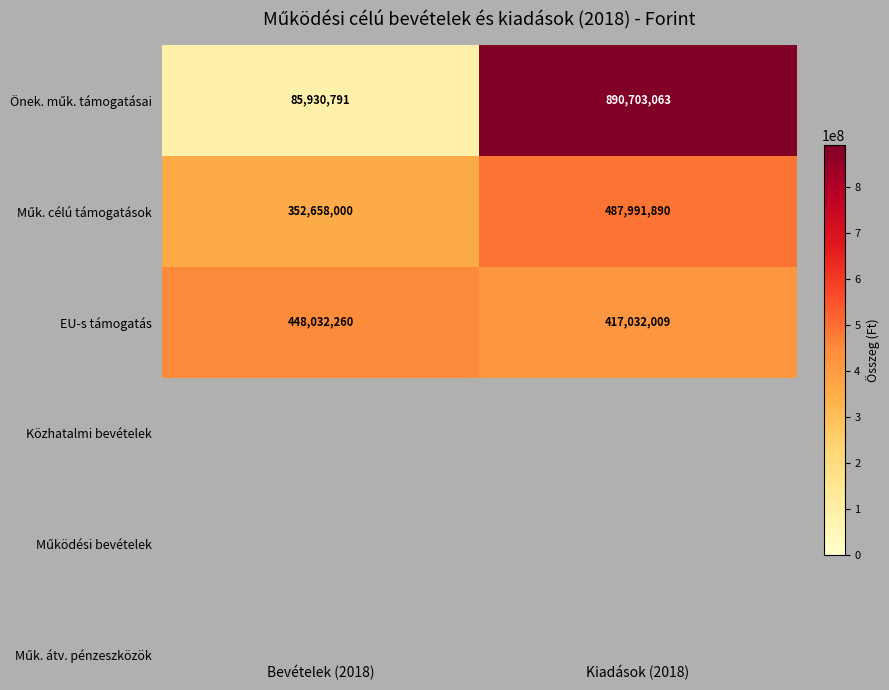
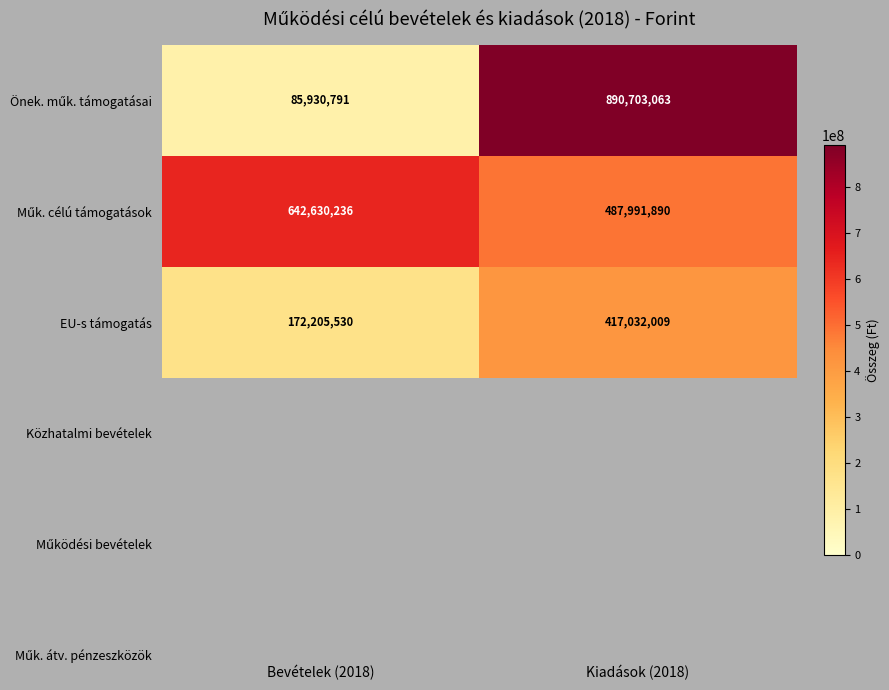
Műk. célú támogatások, Bevételek (2018): 352,658,000 -> 642,630,236
EU-s támogatás, Bevételek (2018): 448,032,260 -> 172,205,530
